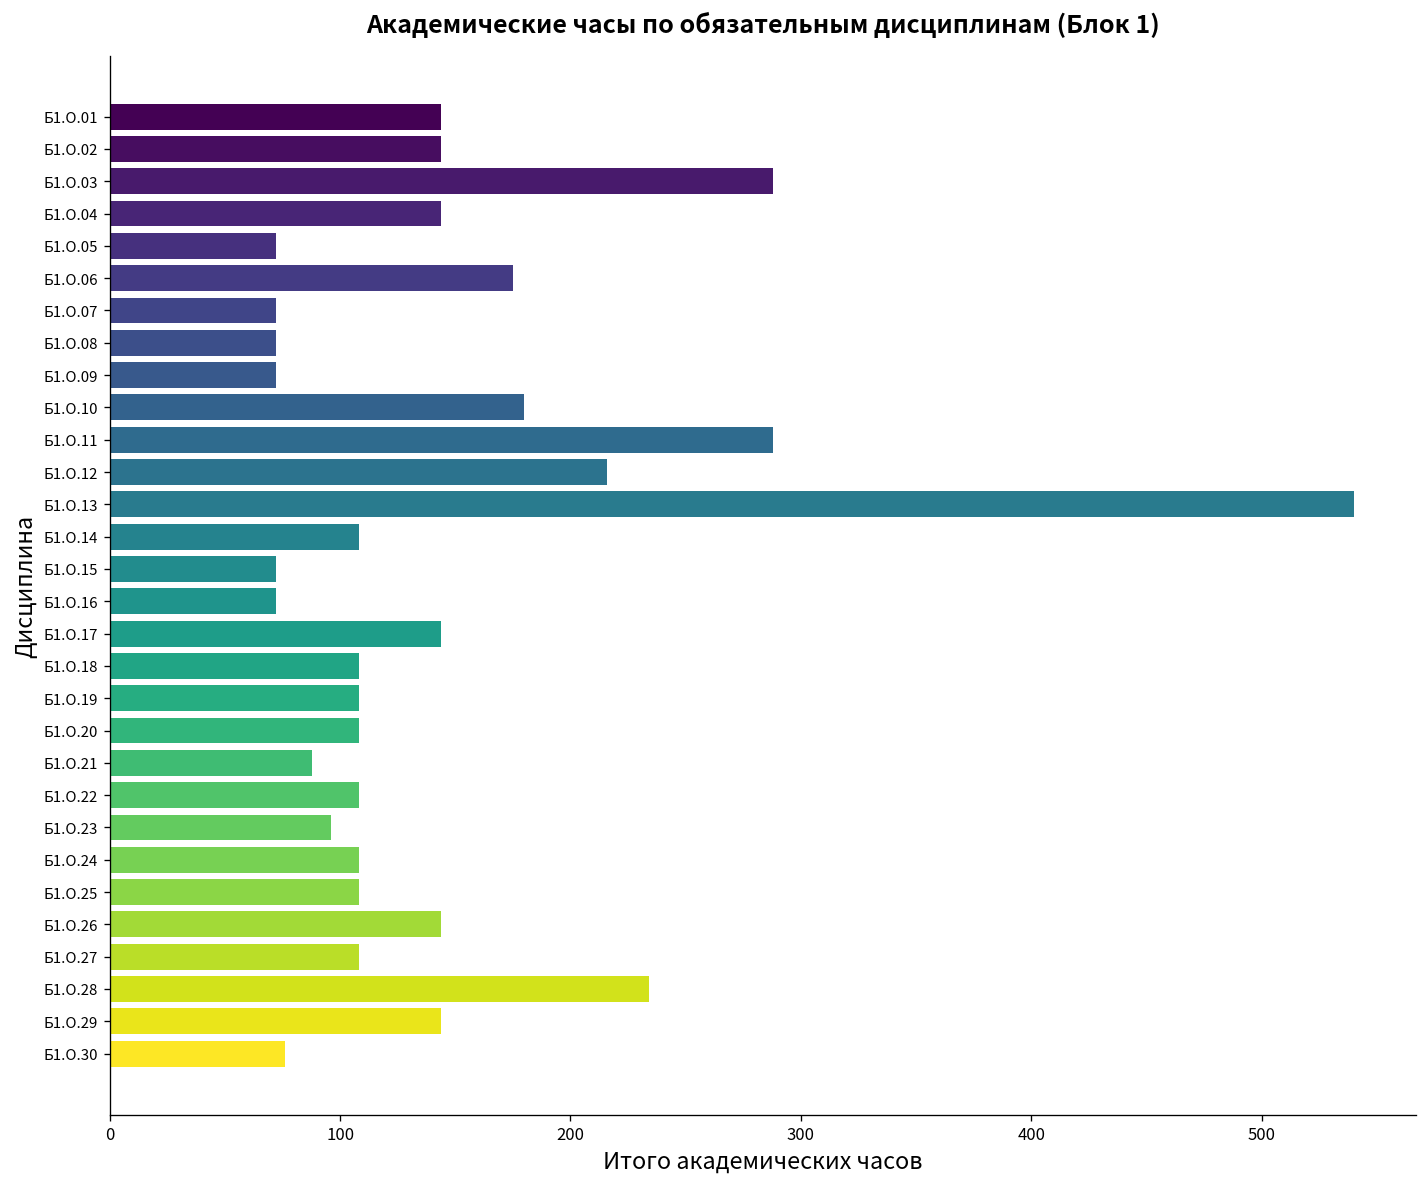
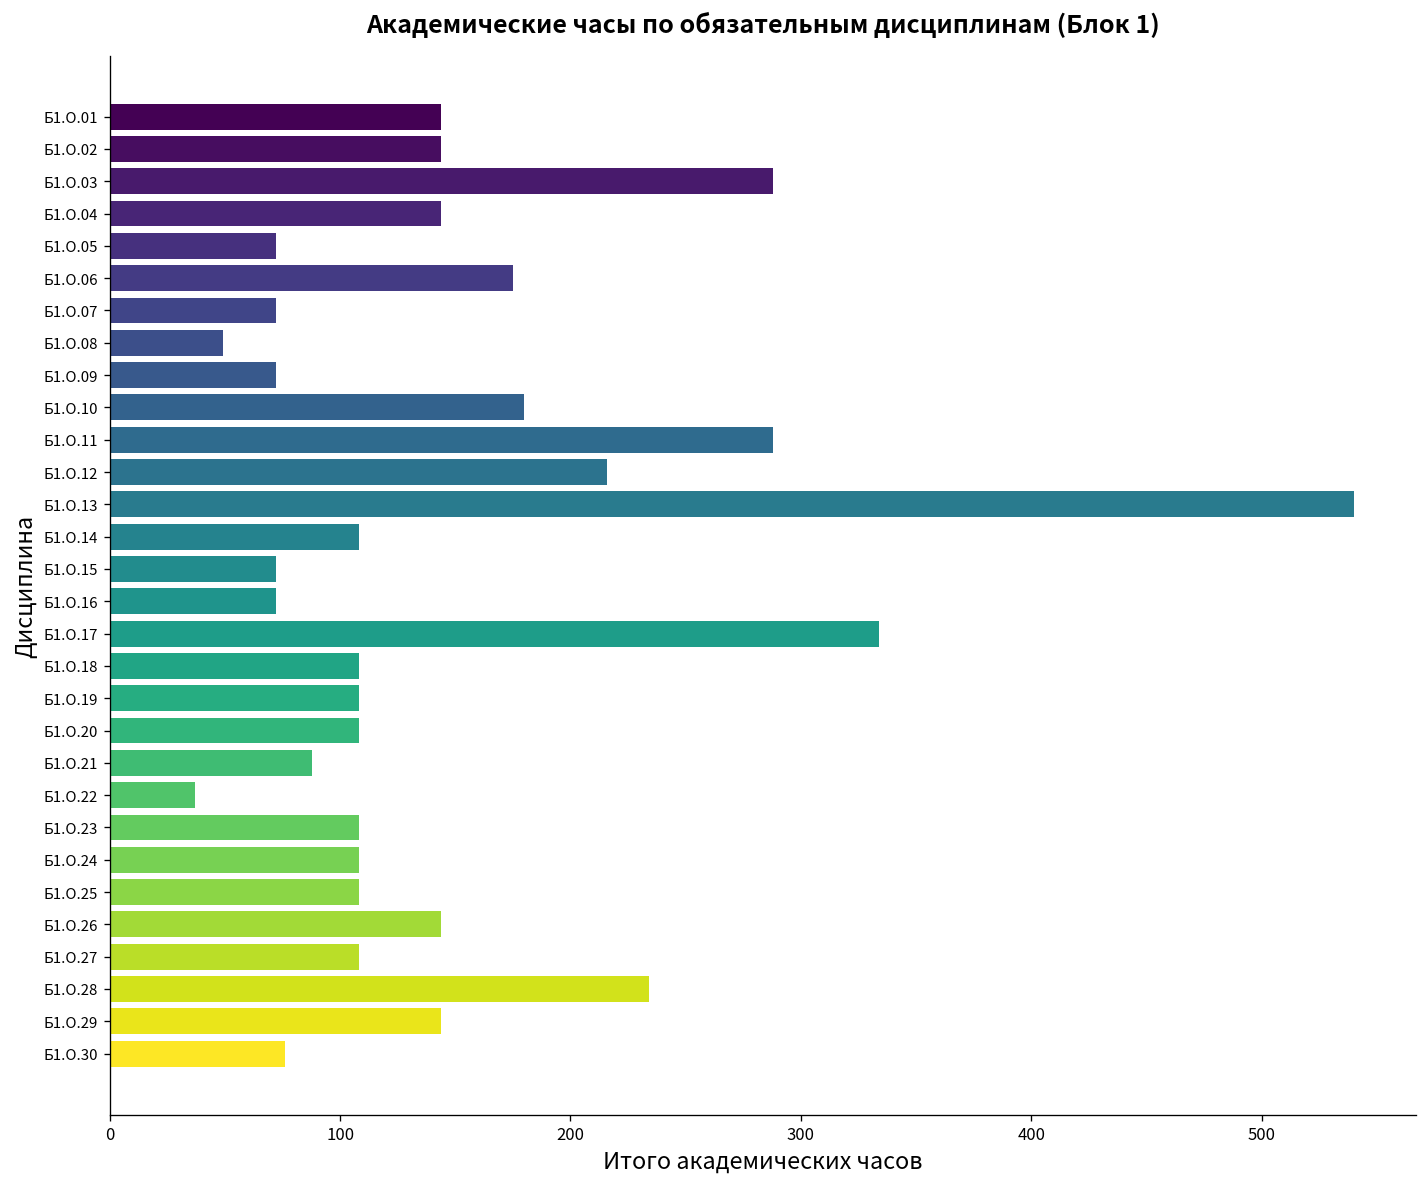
Б1.О.08: 72 -> 49
Б1.О.17: 144 -> 334
Б1.О.22: 108 -> 37
Б1.О.23: 96 -> 108
